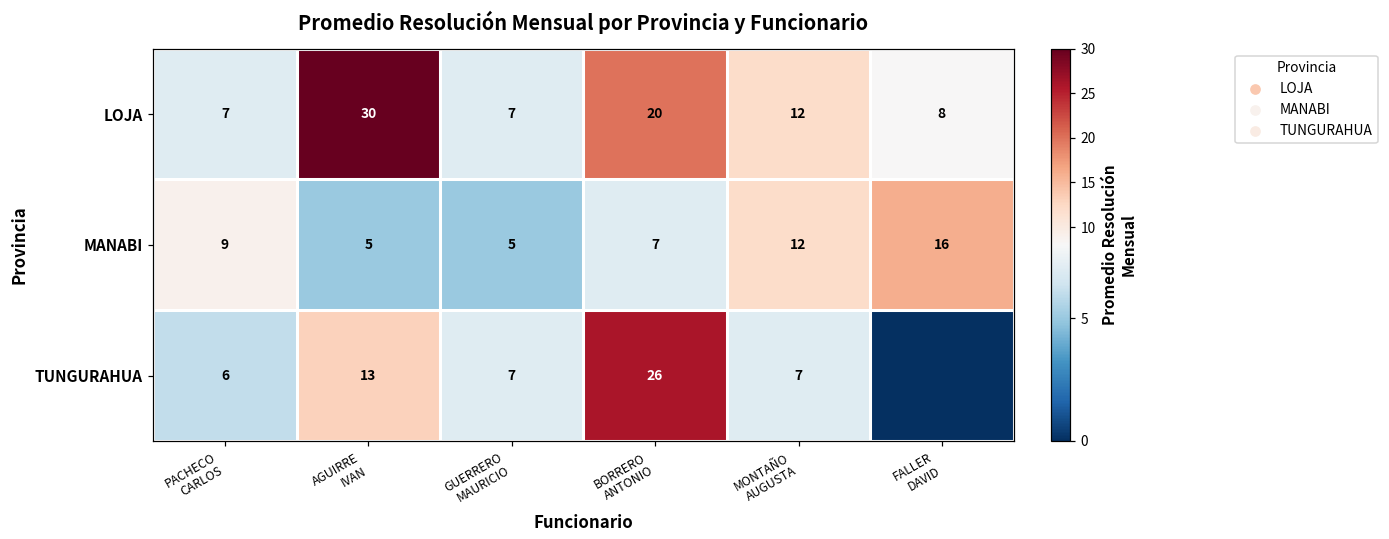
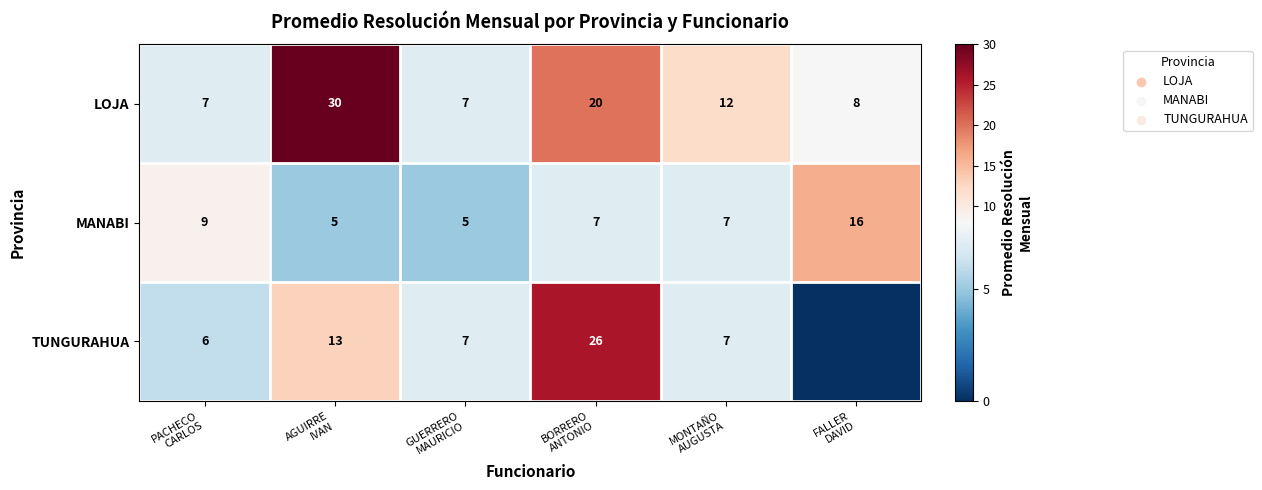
MANABI, MONTAÑO AUGUSTA: 12 -> 7
